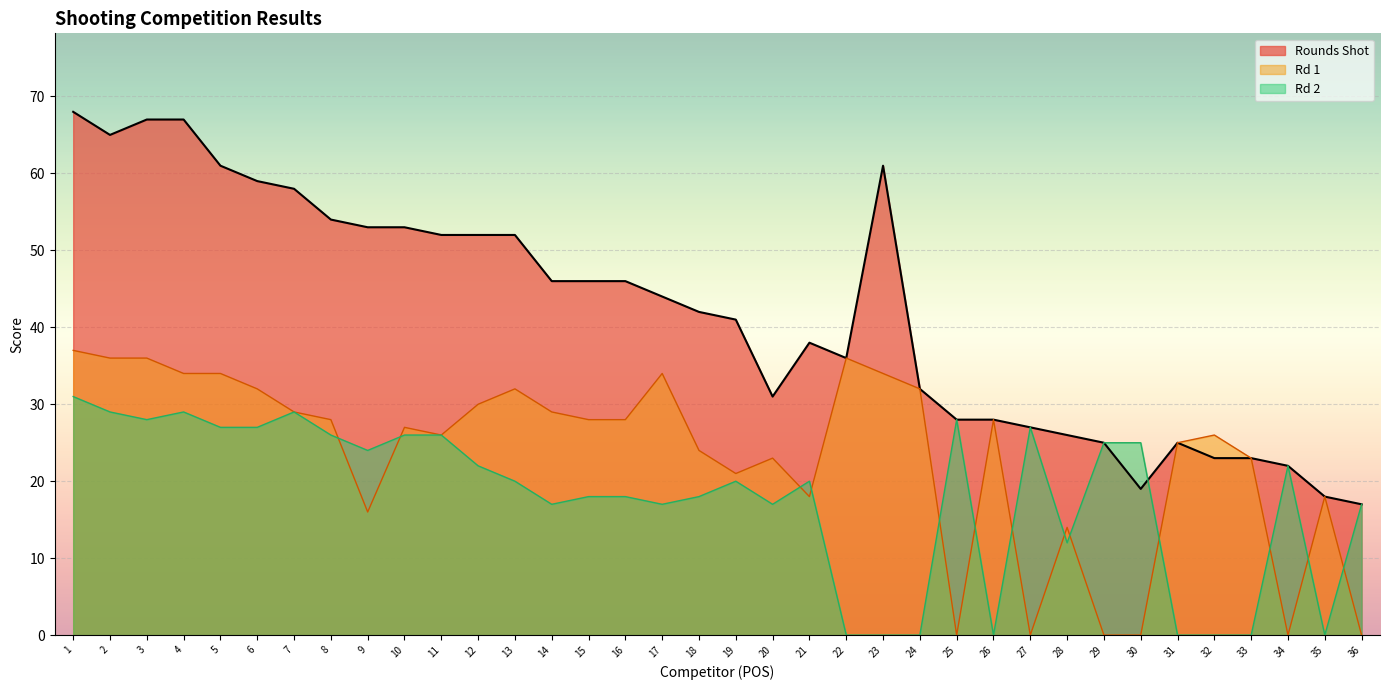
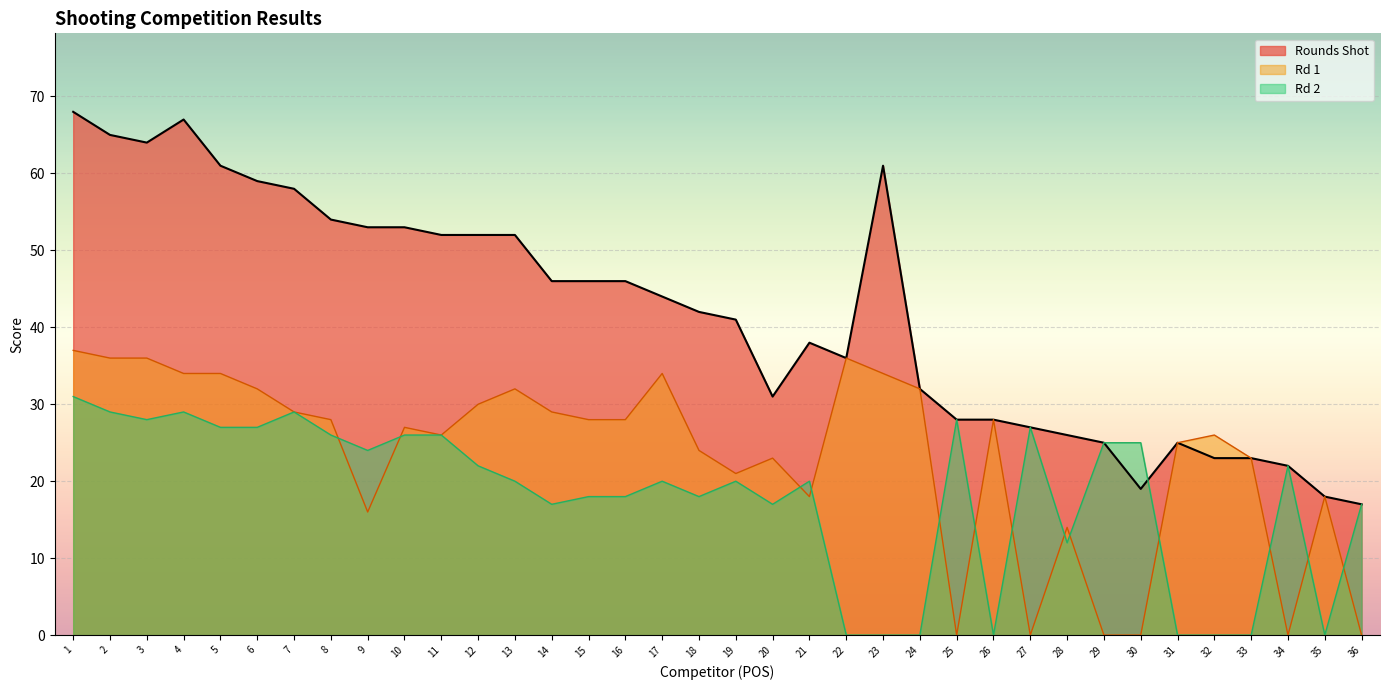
Rounds Shot, 3: 67 -> 64
Rd 2, 17: 17 -> 20
